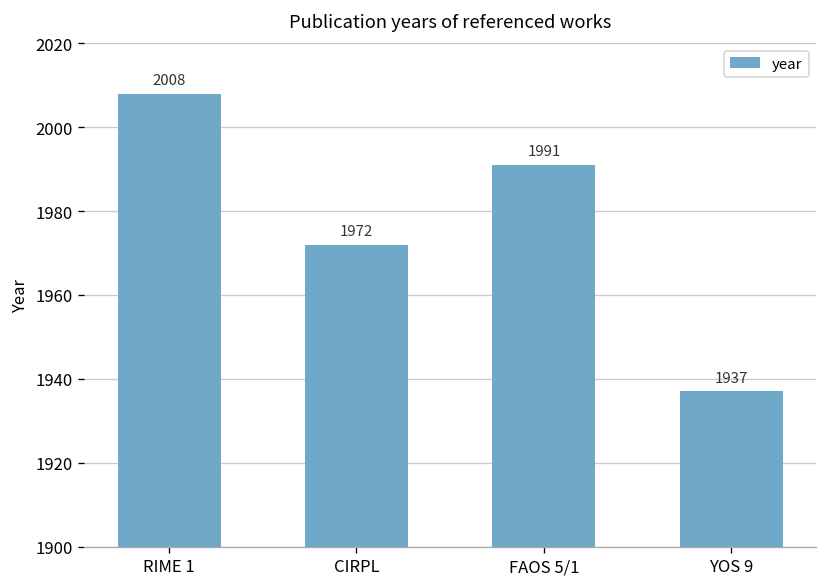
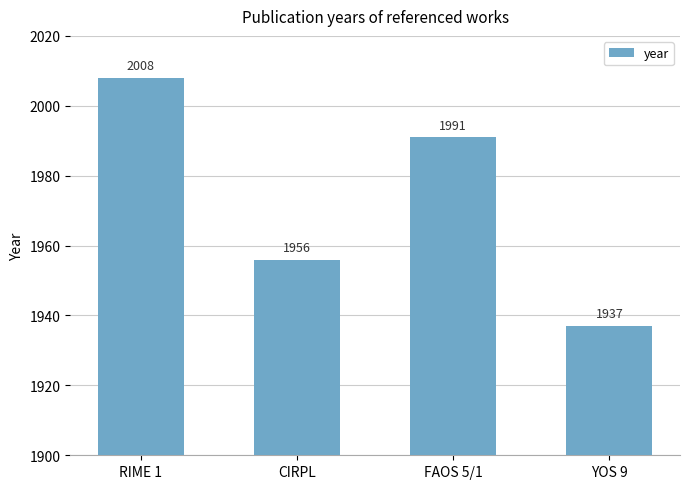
CIRPL: 1972 -> 1956
